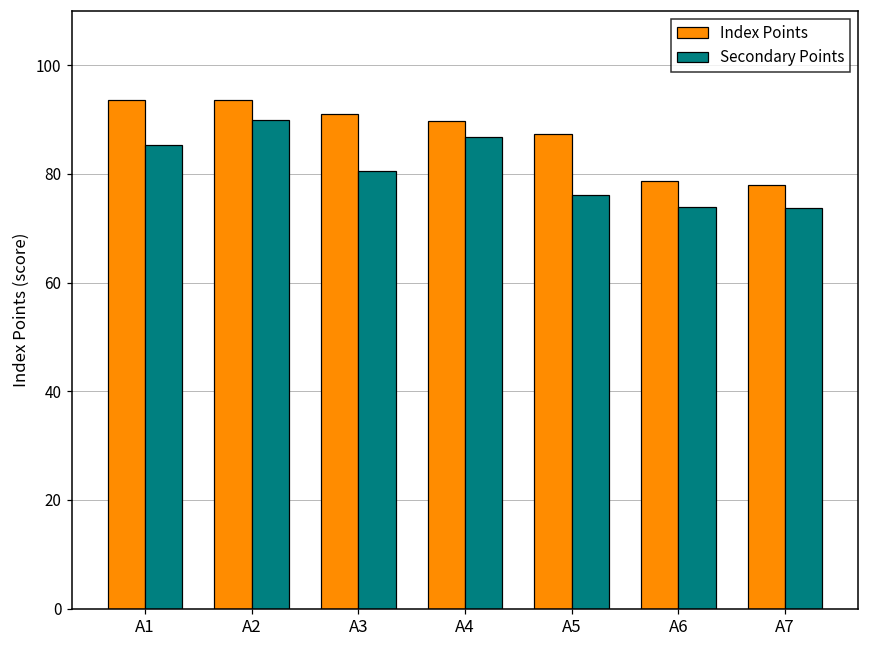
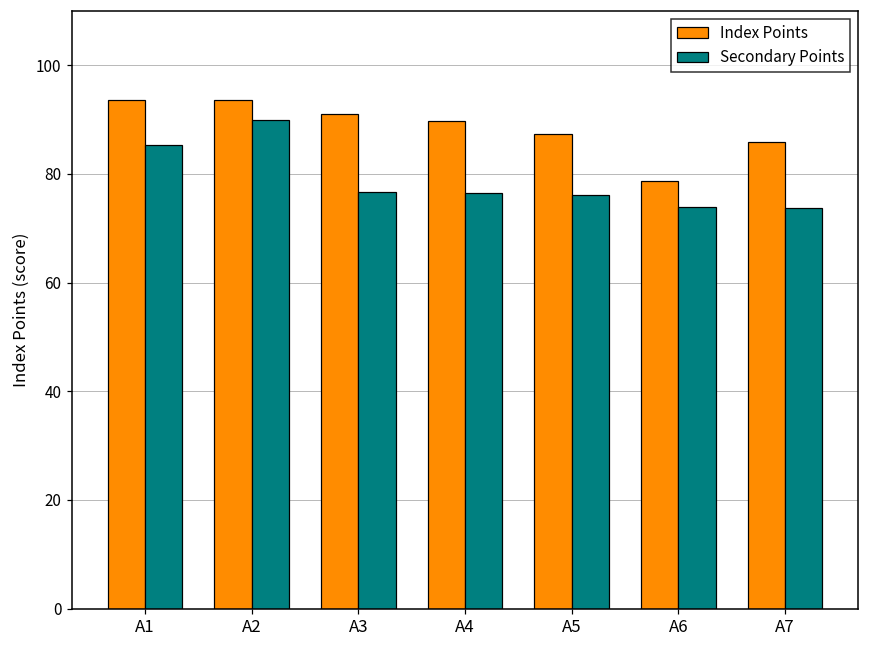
Secondary Points, A3: 81 -> 77
Secondary Points, A4: 87 -> 77
Index Points, A7: 78 -> 86
